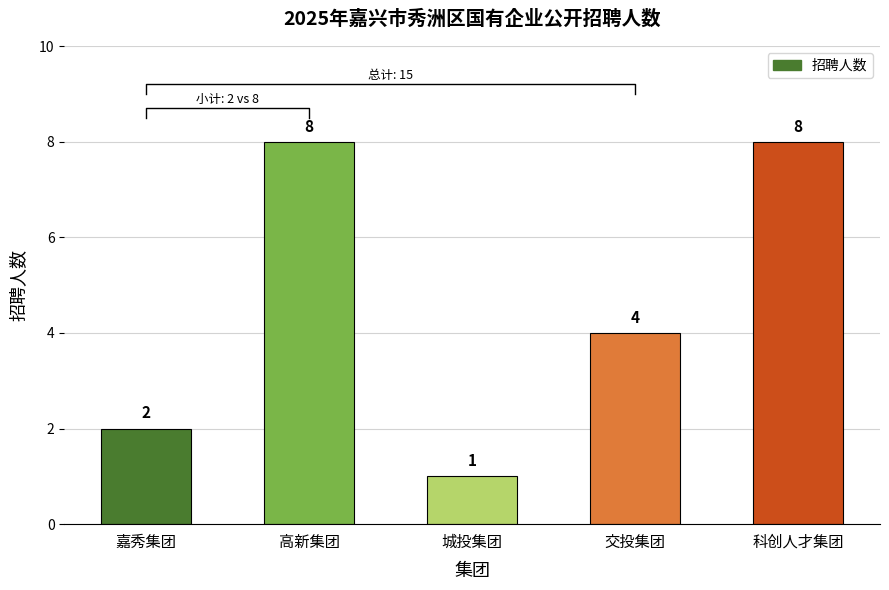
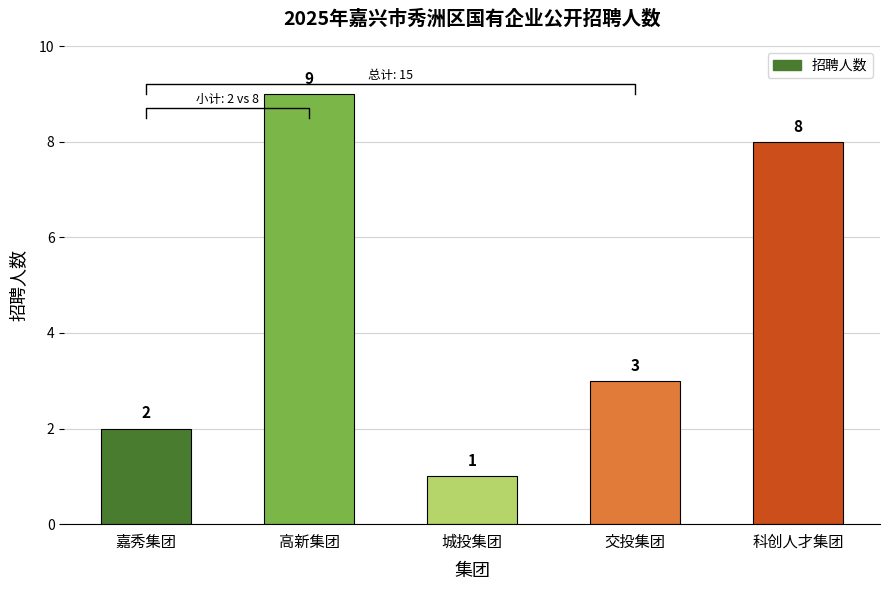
招聘人数, 高新集团: 8 -> 9
招聘人数, 交投集团: 4 -> 3
